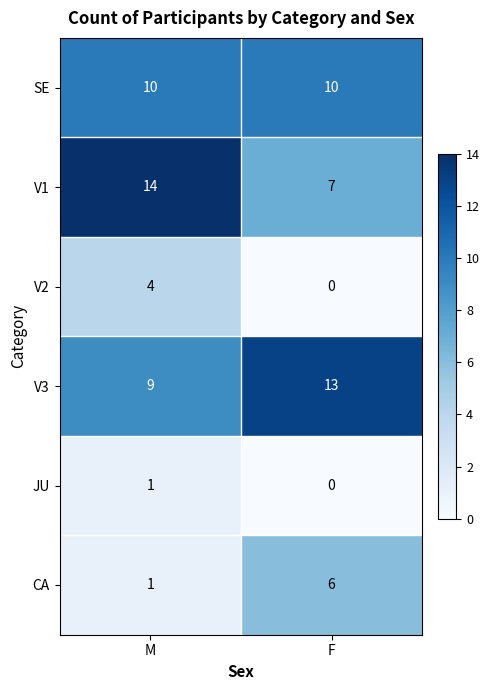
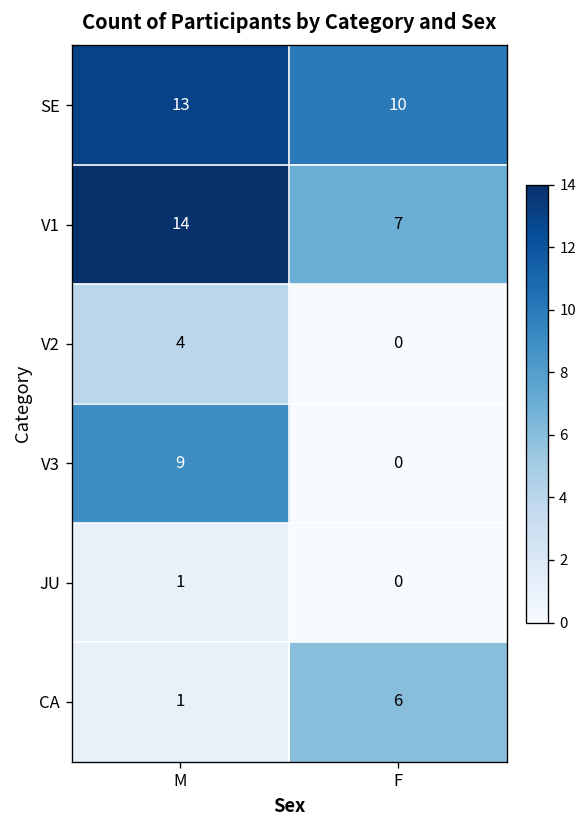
SE, M: 10 -> 13
V3, F: 13 -> 0
